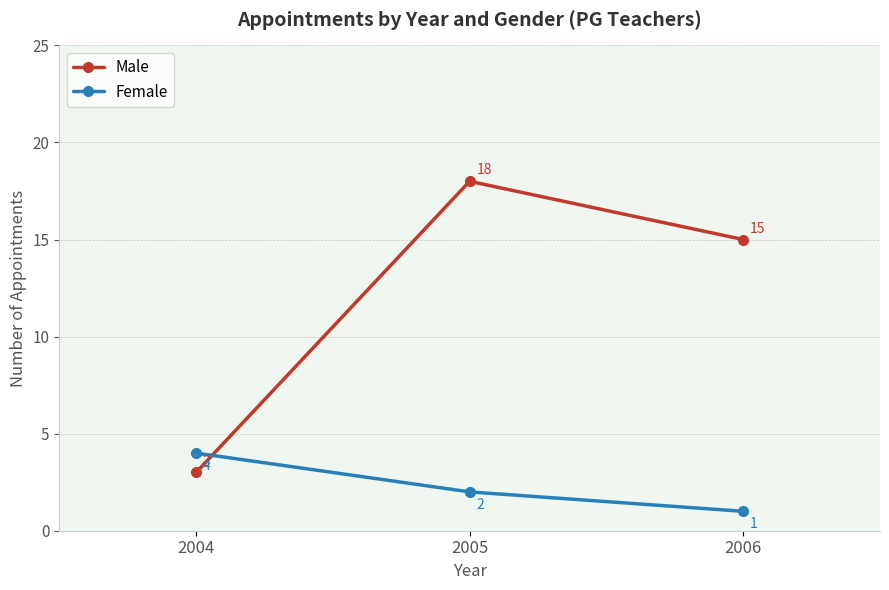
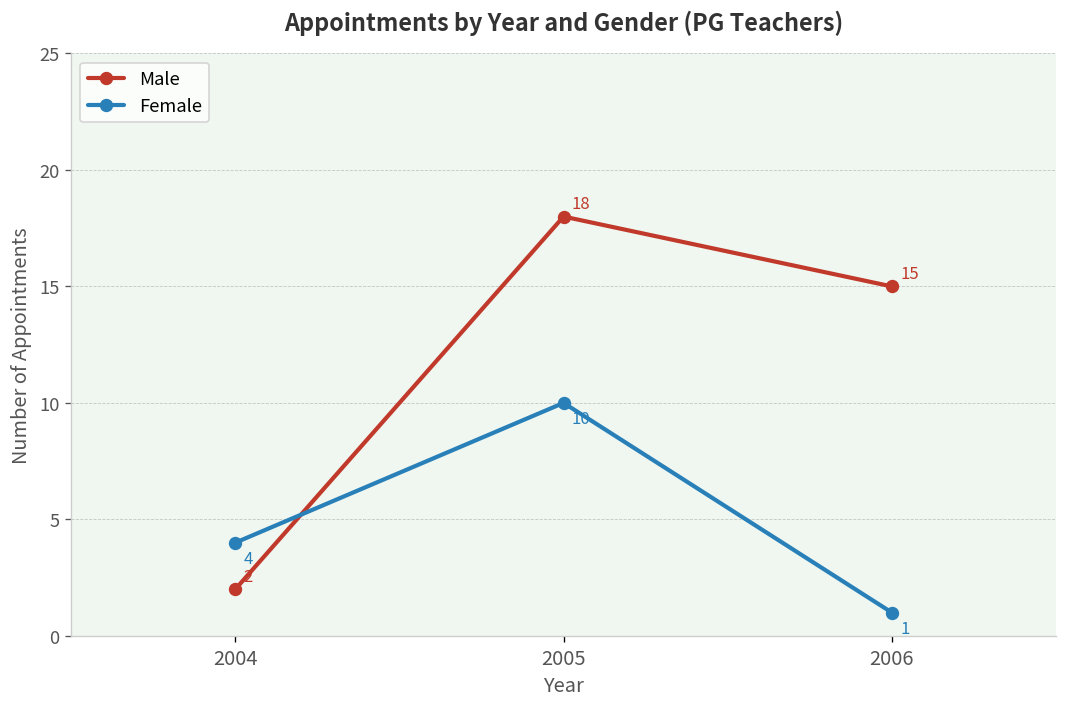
Male, 2004: 3 -> 2
Female, 2005: 2 -> 10
